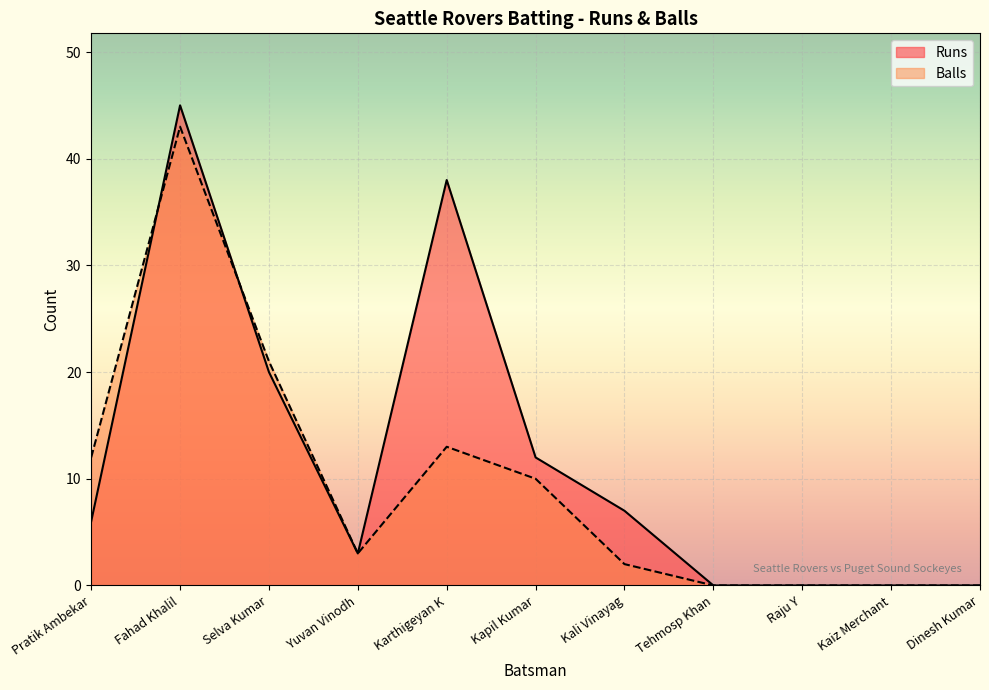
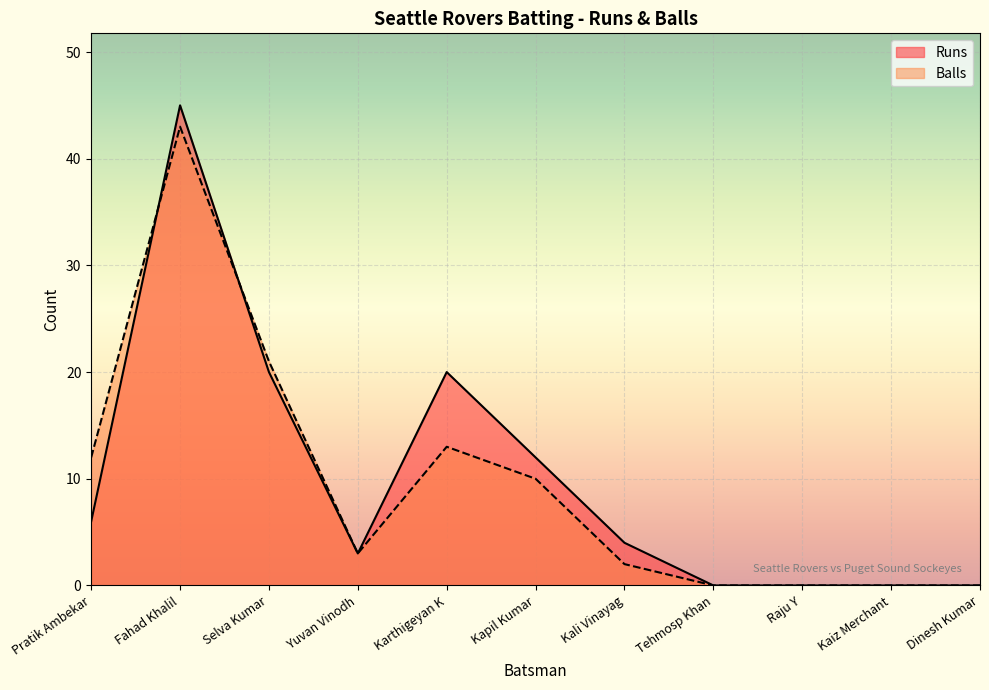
Runs, Karthigeyan K: 38 -> 20
Runs, Kali Vinayag: 7 -> 4
